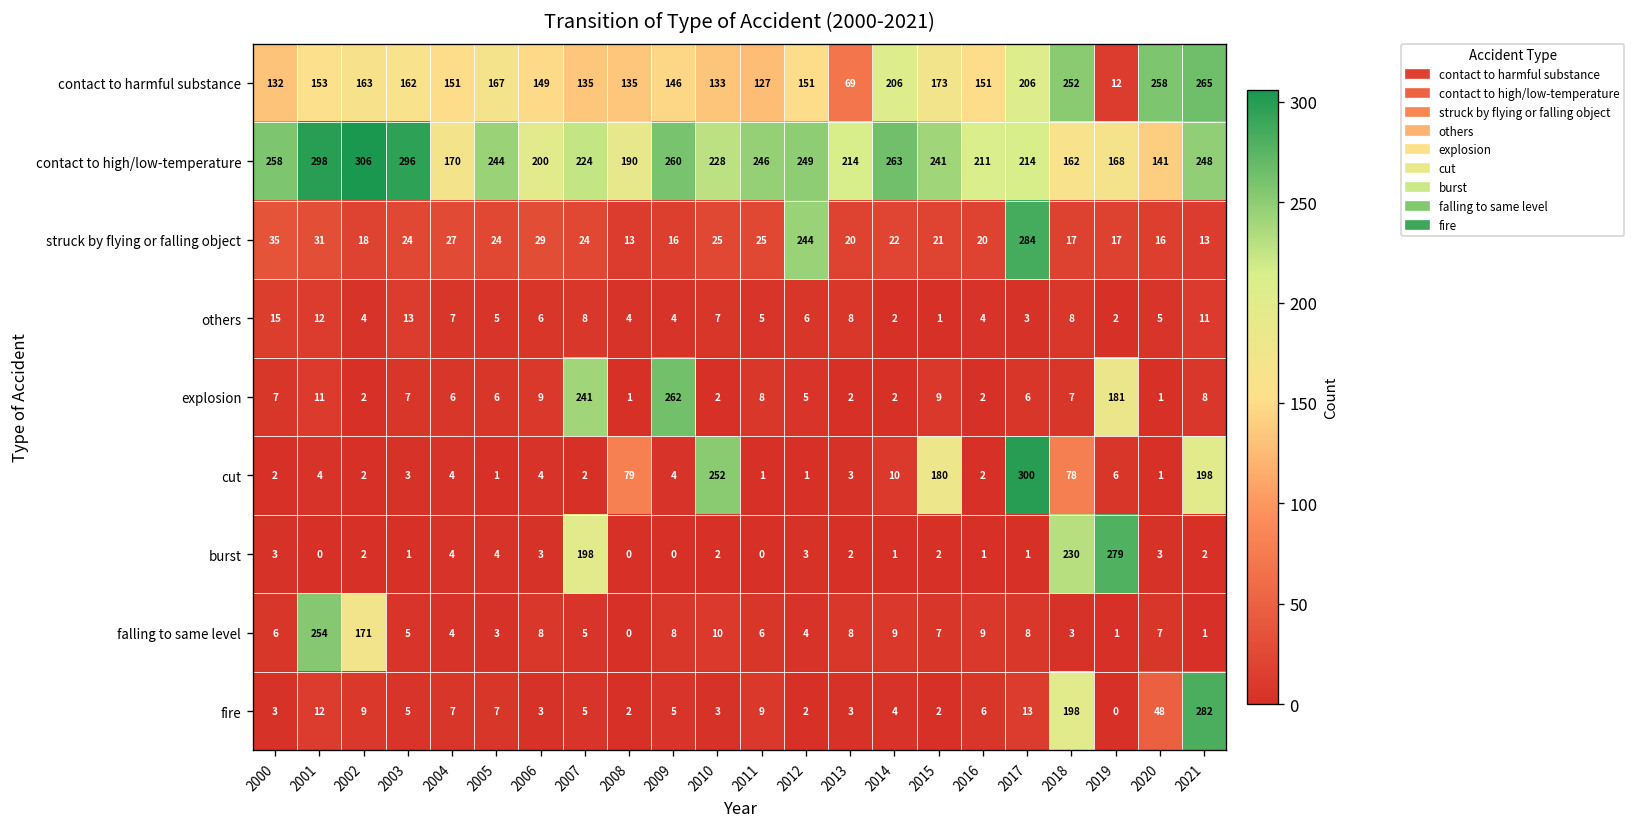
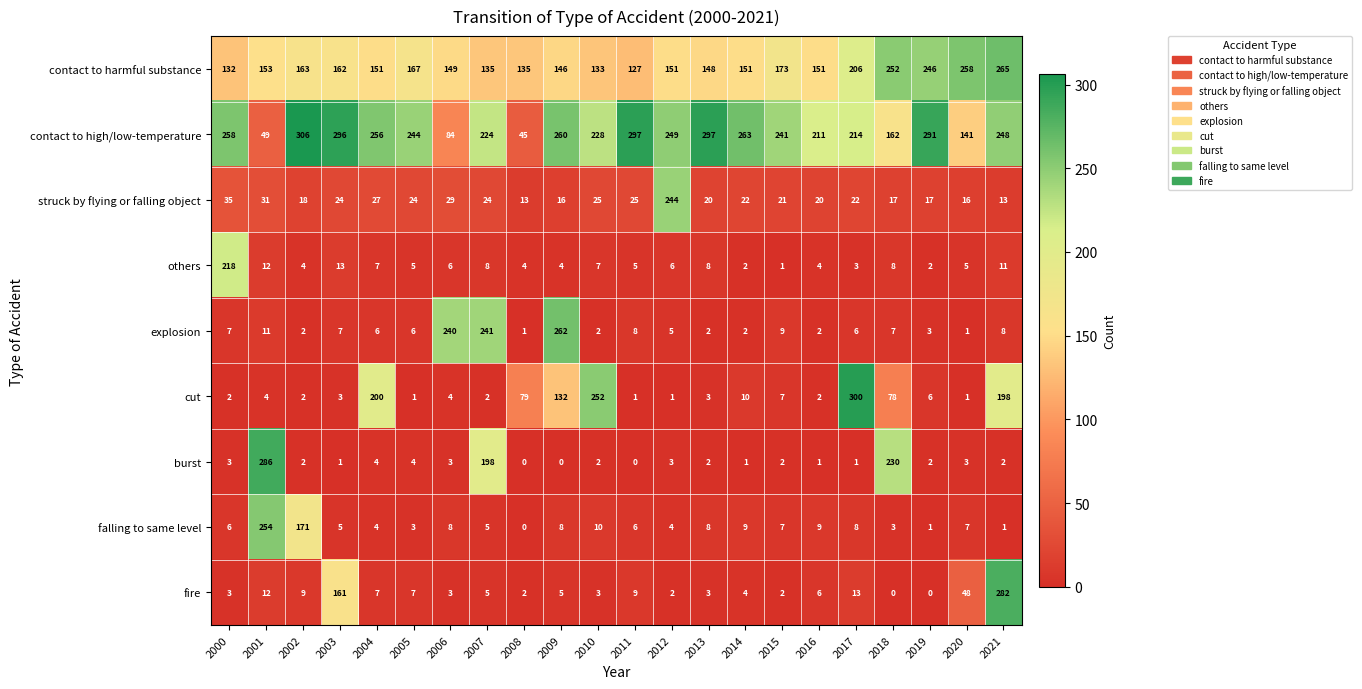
contact to harmful substance, 2013: 69 -> 148
contact to harmful substance, 2014: 206 -> 151
contact to harmful substance, 2019: 12 -> 246
contact to high/low-temperature, 2001: 298 -> 49
contact to high/low-temperature, 2004: 170 -> 256
contact to high/low-temperature, 2006: 200 -> 84
contact to high/low-temperature, 2008: 190 -> 45
contact to high/low-temperature, 2011: 246 -> 297
contact to high/low-temperature, 2013: 214 -> 297
contact to high/low-temperature, 2019: 168 -> 291
struck by flying or falling object, 2017: 284 -> 22
others, 2000: 15 -> 218
explosion, 2006: 9 -> 240
explosion, 2019: 181 -> 3
cut, 2004: 4 -> 200
cut, 2009: 4 -> 132
cut, 2015: 180 -> 7
burst, 2001: 0 -> 286
burst, 2019: 279 -> 2
fire, 2003: 5 -> 161
fire, 2018: 198 -> 0
